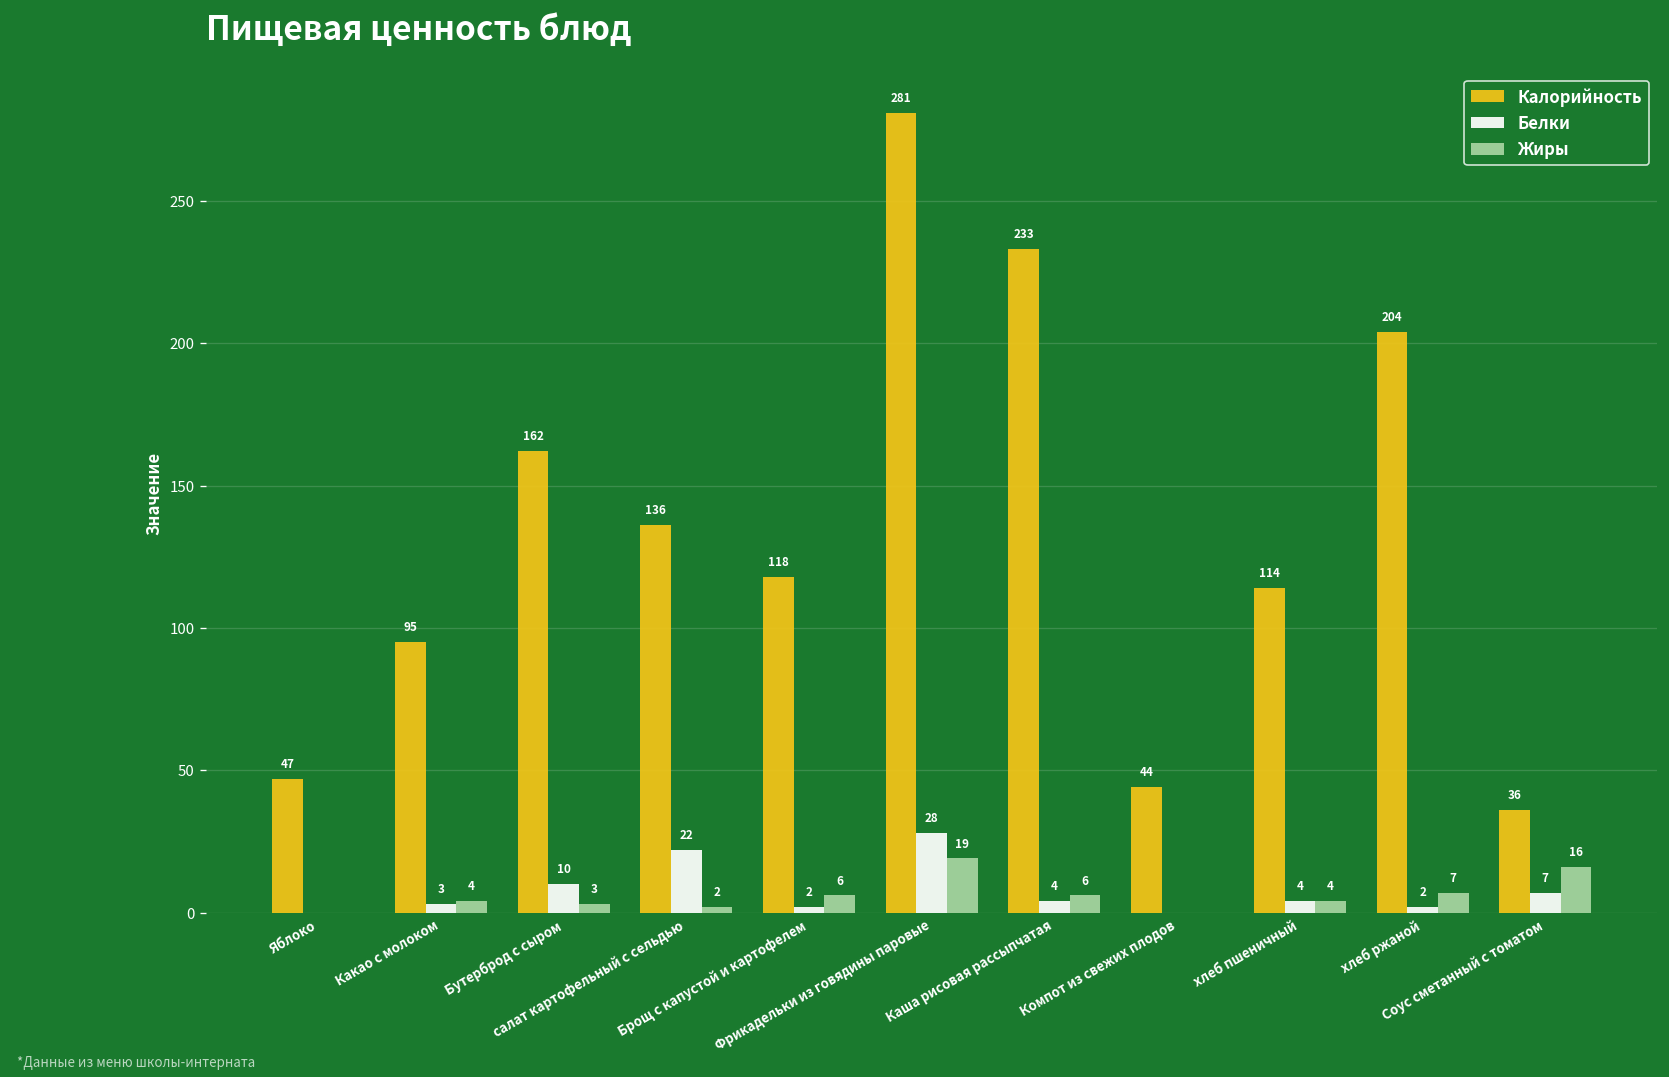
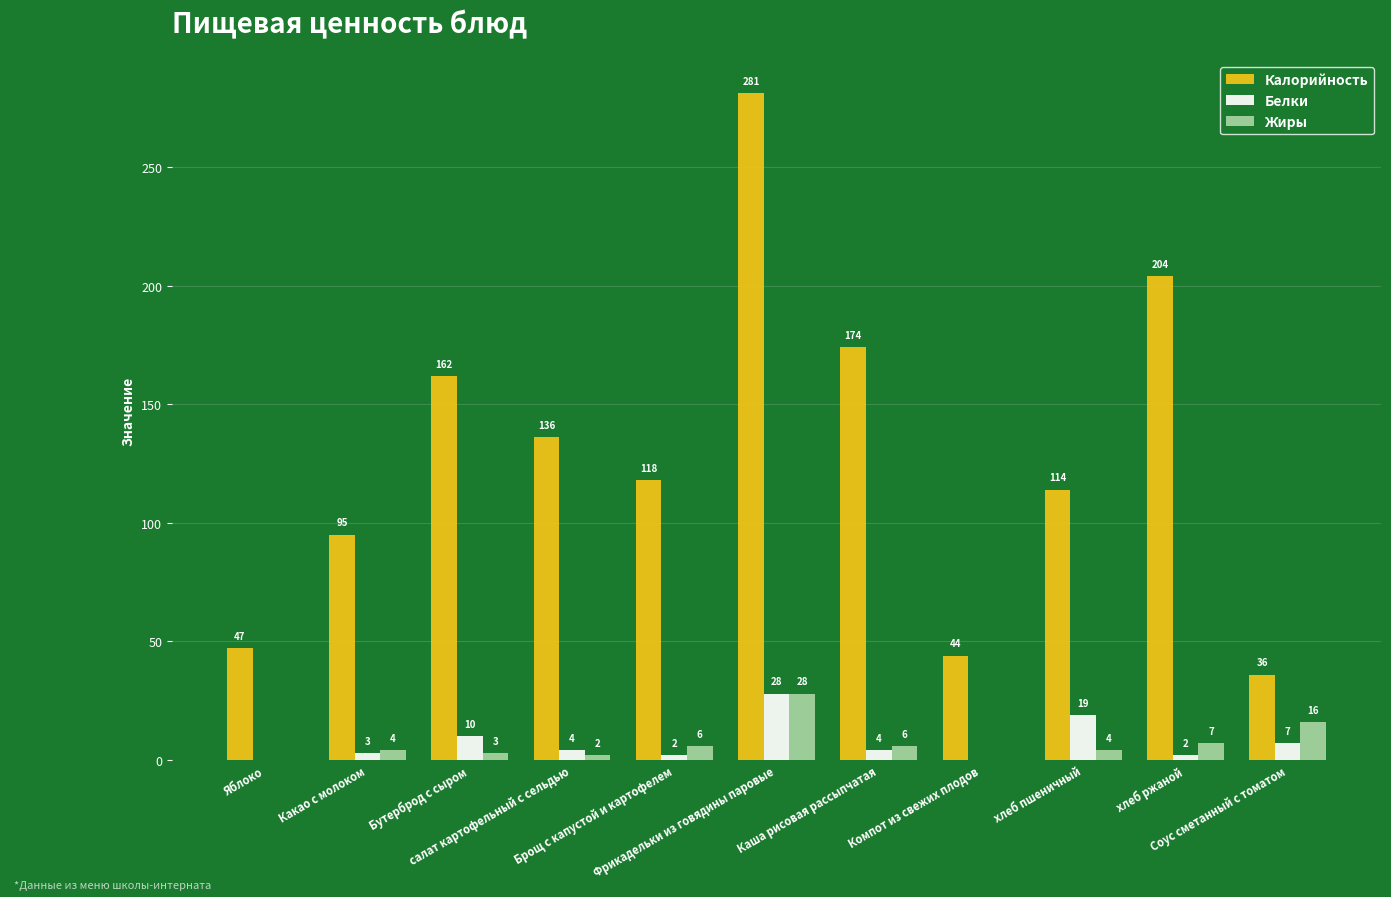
Белки, салат картофельный с сельдью: 22 -> 4
Жиры, Фрикадельки из говядины паровые: 19 -> 28
Калорийность, Каша рисовая рассыпчатая: 233 -> 174
Белки, хлеб пшеничный: 4 -> 19
